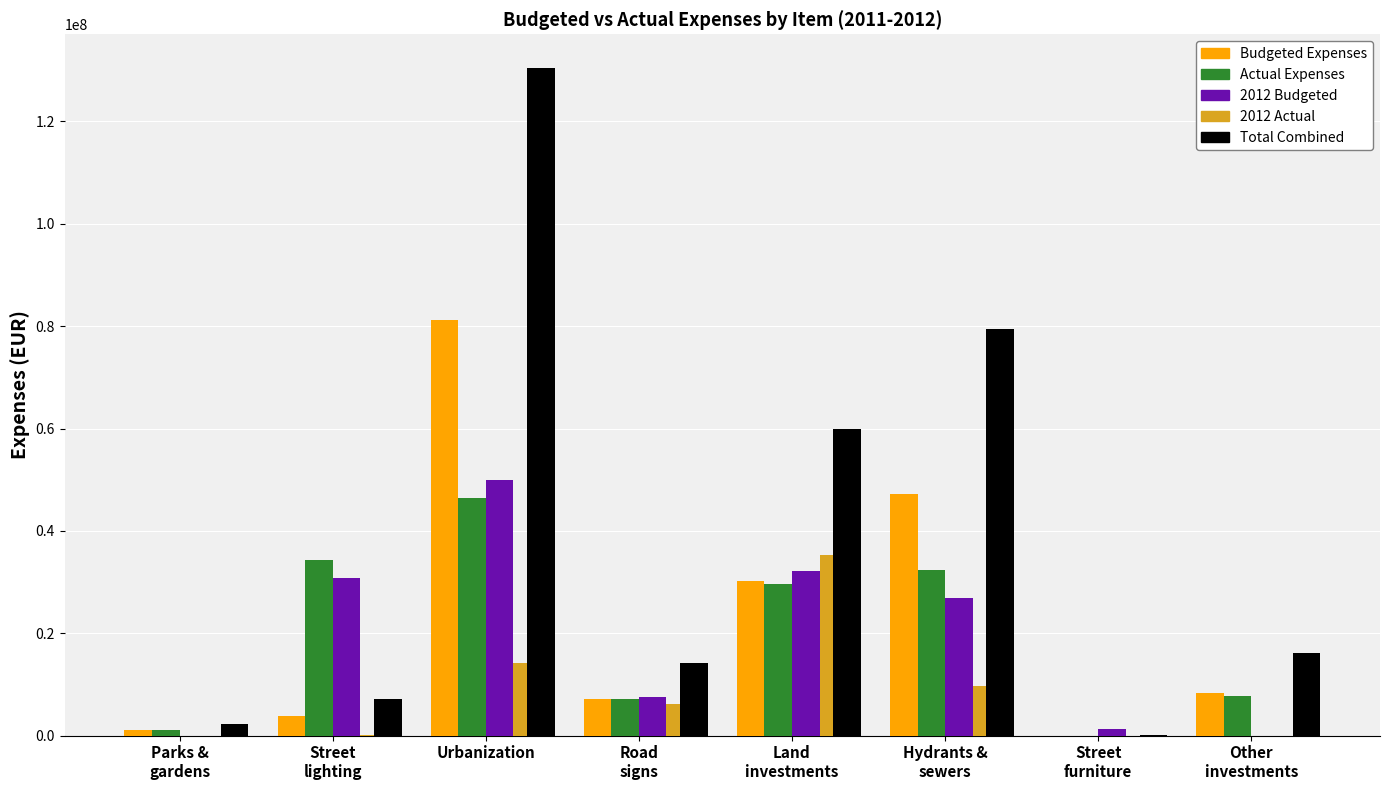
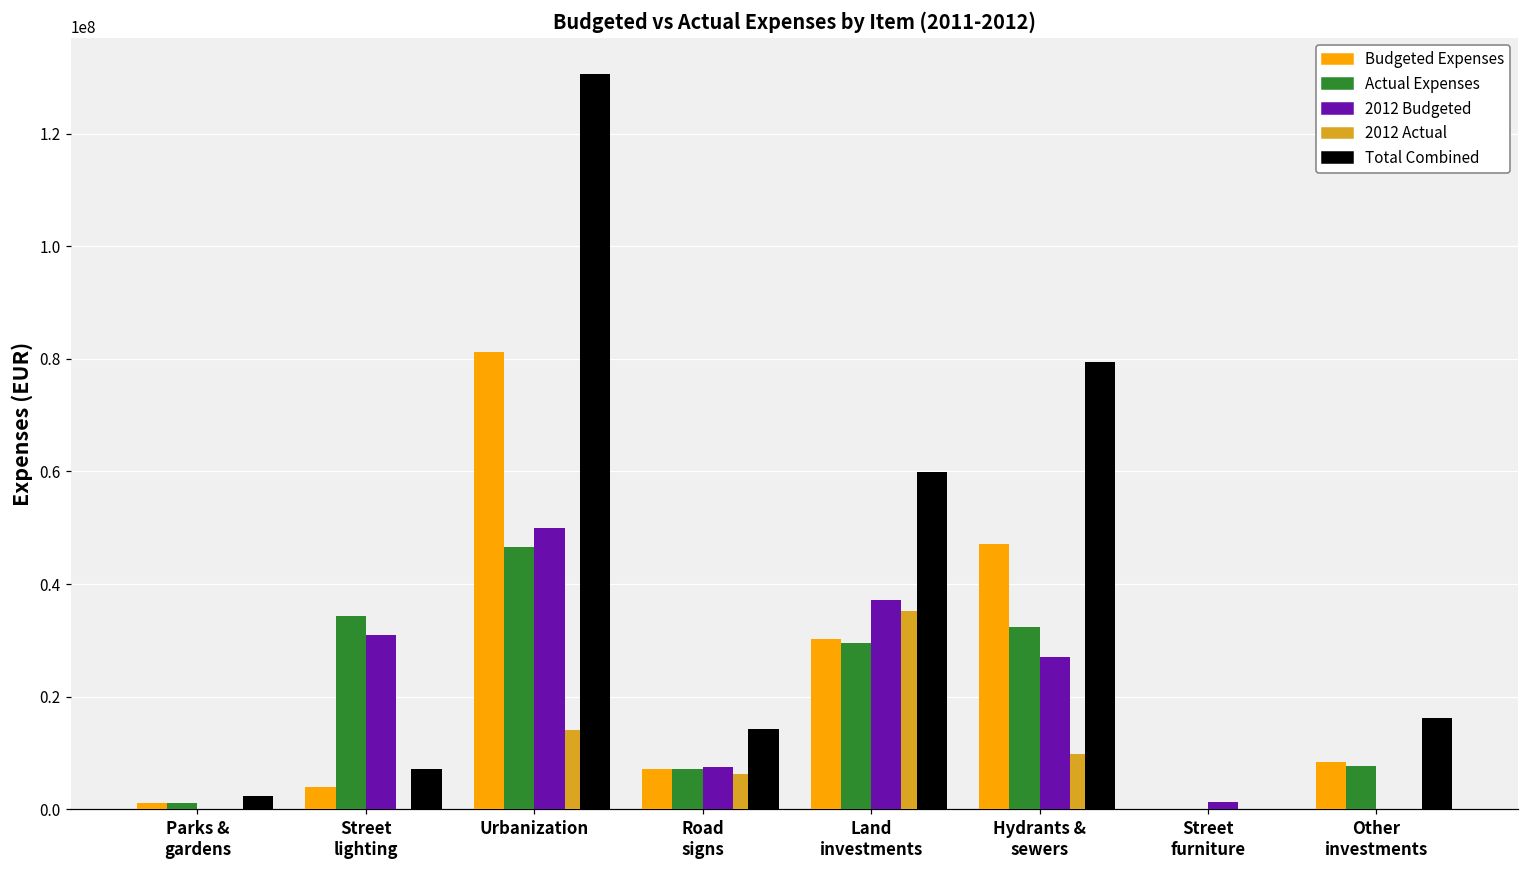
2012 Budgeted, Land investments: 32000000 -> 37000000
